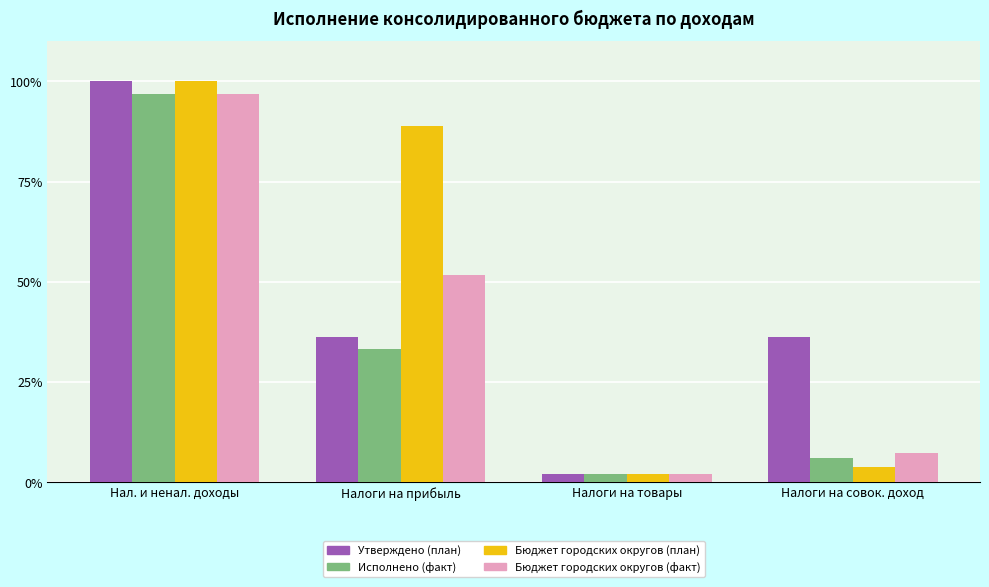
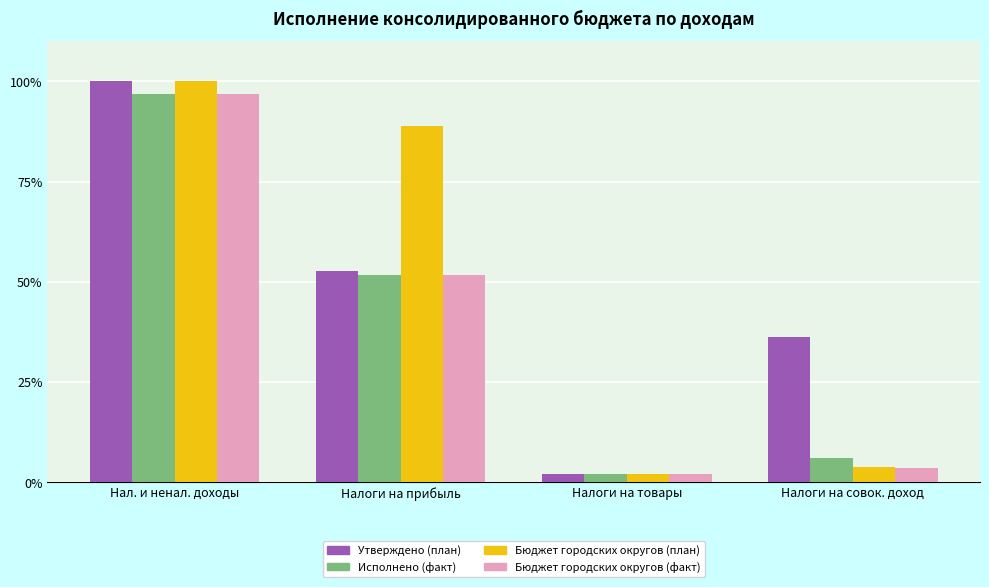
Утверждено (план), Налоги на прибыль: 36% -> 53%
Исполнено (факт), Налоги на прибыль: 33% -> 52%
Бюджет городских округов (факт), Налоги на совок. доход: 7% -> 4%
